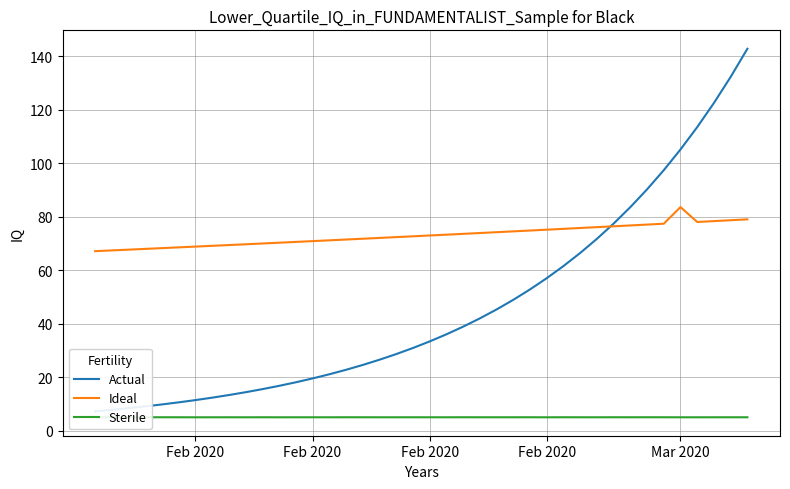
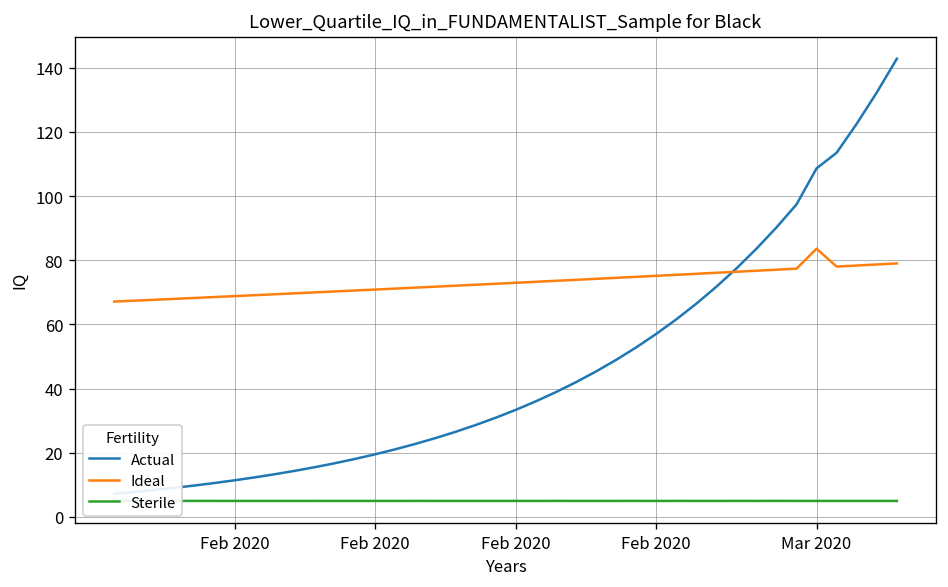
Actual, Mar 2020: 105 -> 109
